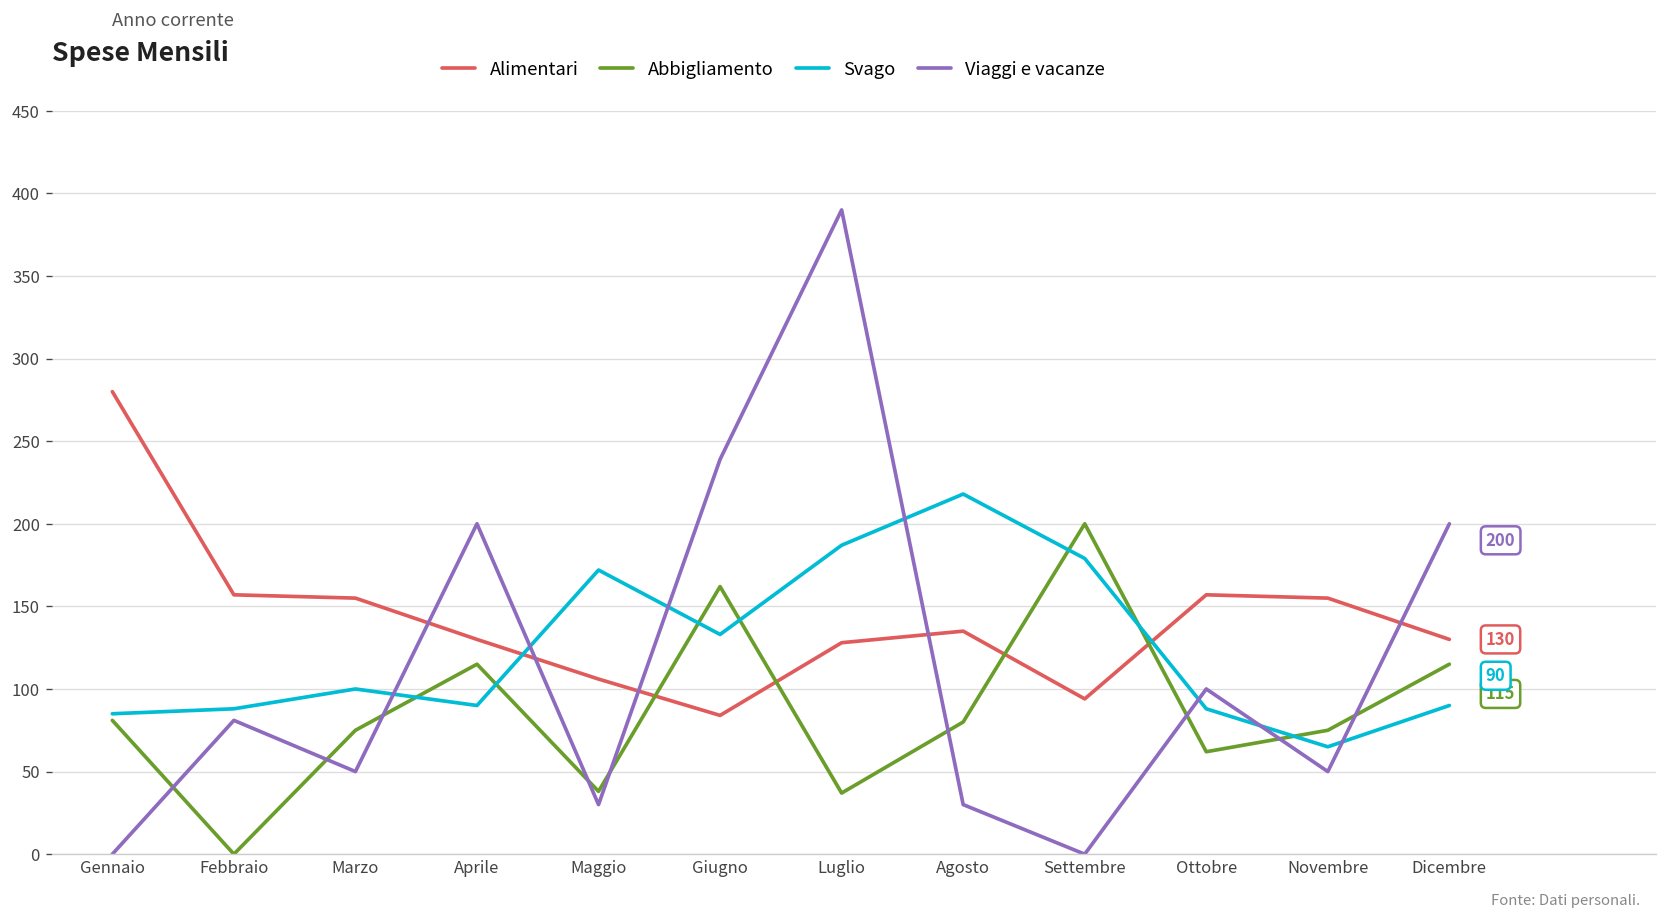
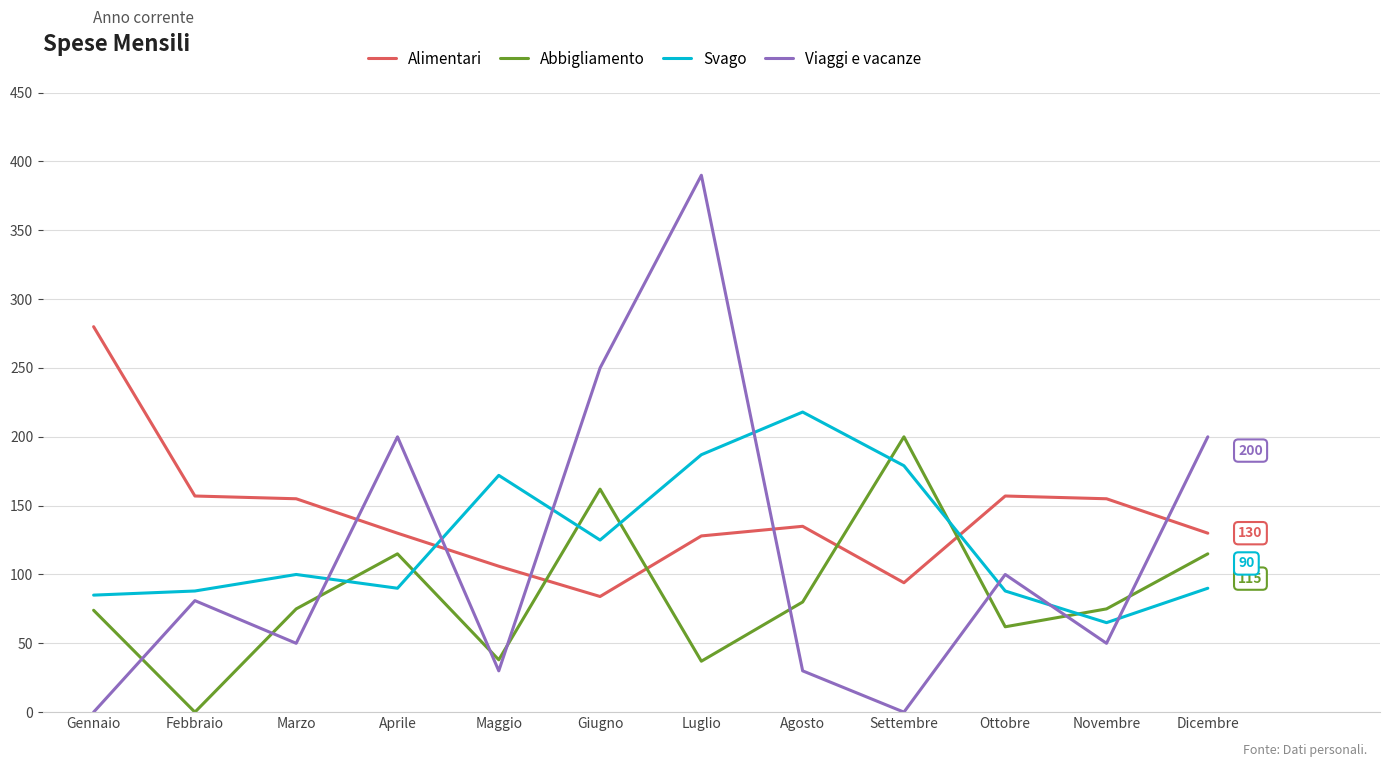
Abbigliamento, Gennaio: 81 -> 74
Svago, Giugno: 133 -> 125
Viaggi e vacanze, Giugno: 239 -> 250
